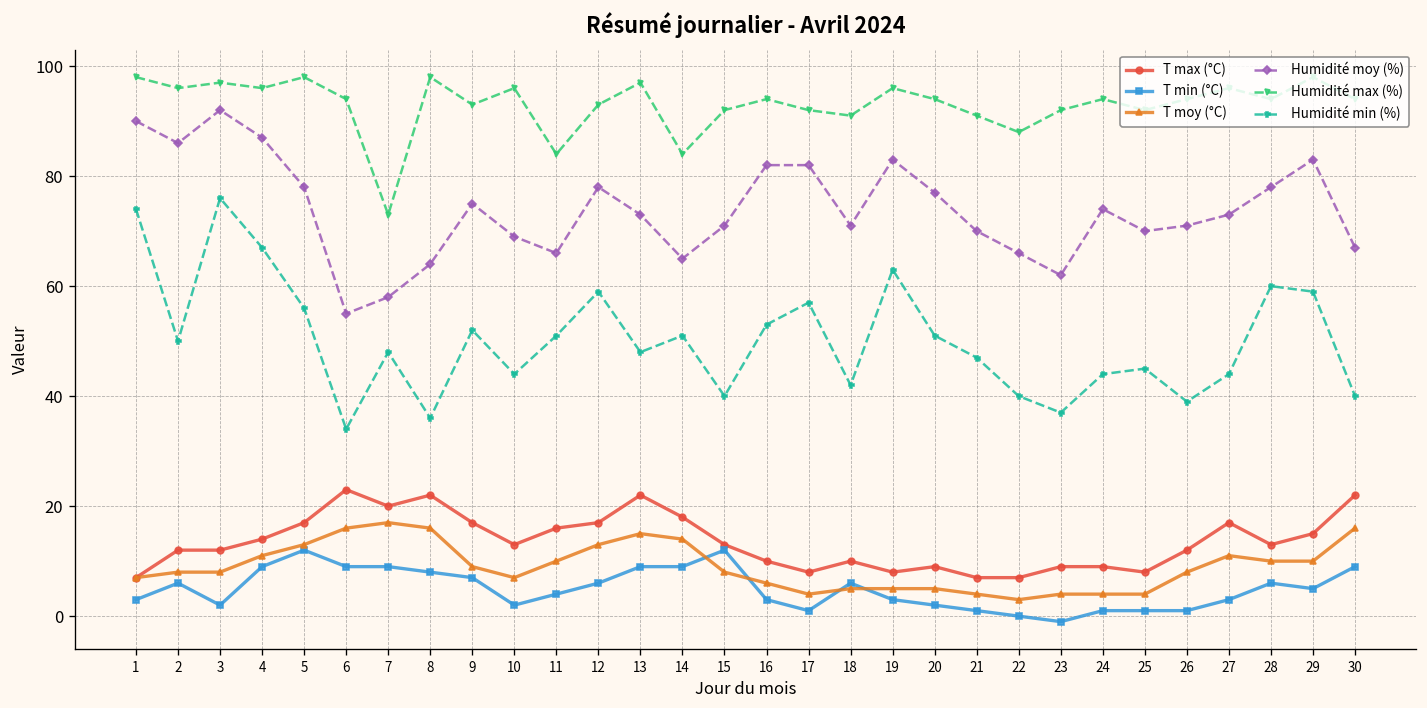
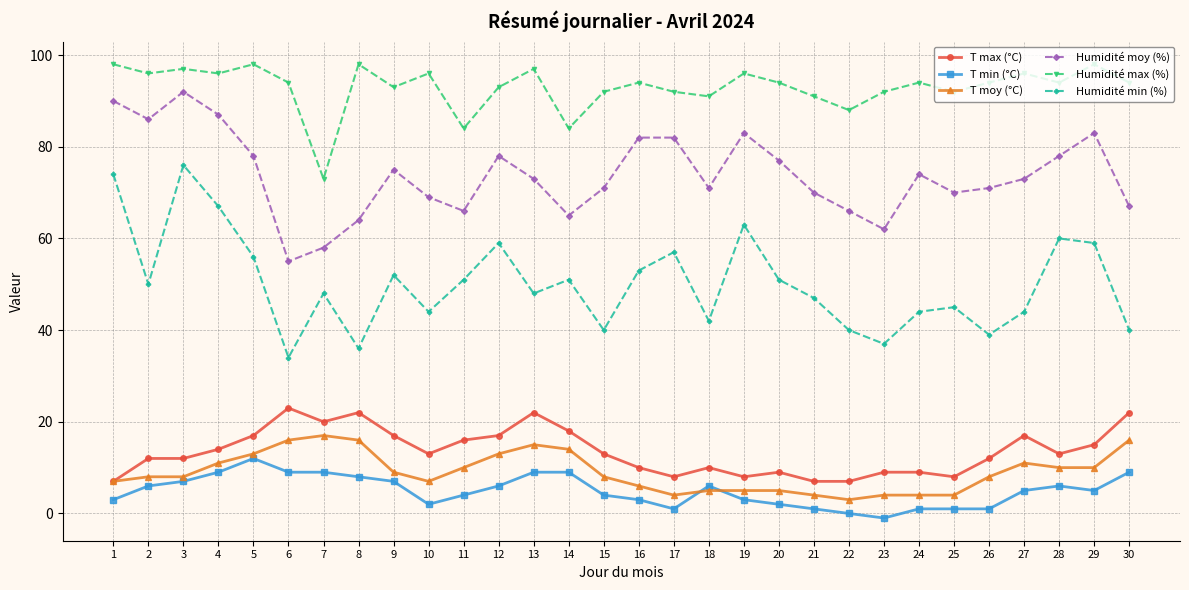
T min (°C), 3: 2 -> 7
T min (°C), 15: 12 -> 4
T min (°C), 27: 3 -> 5
